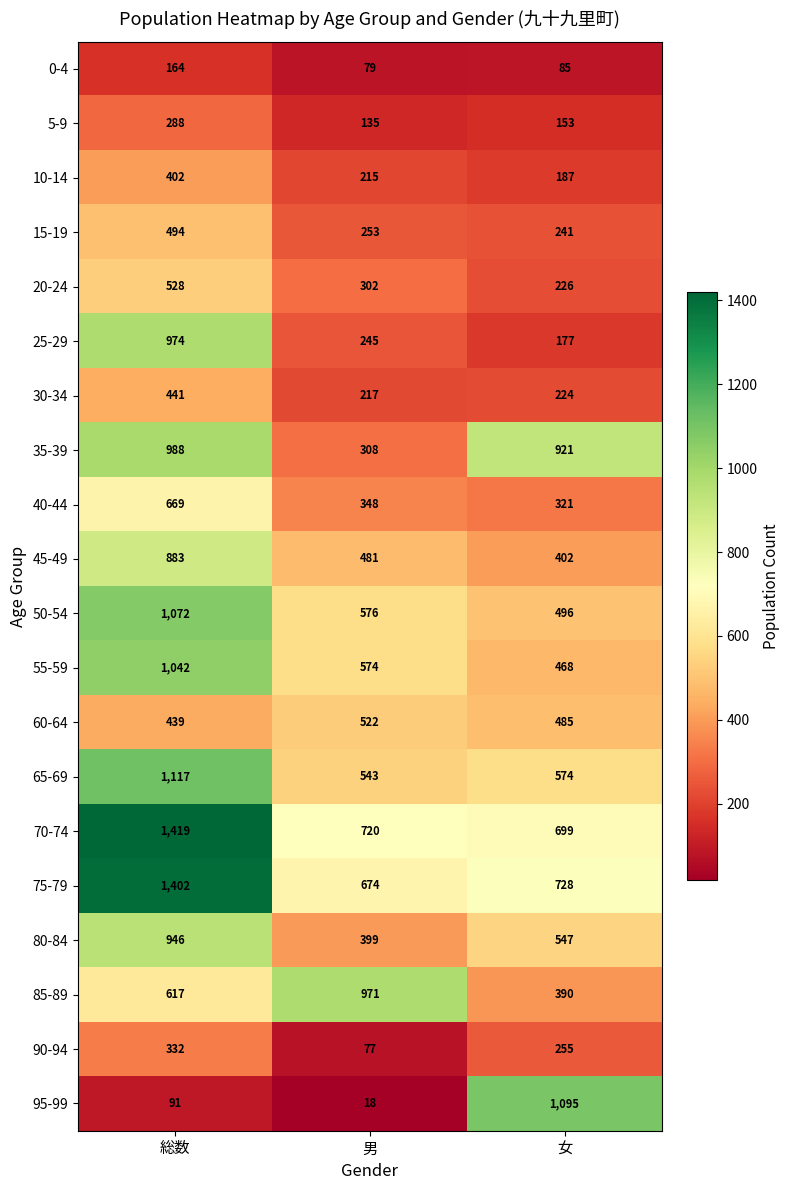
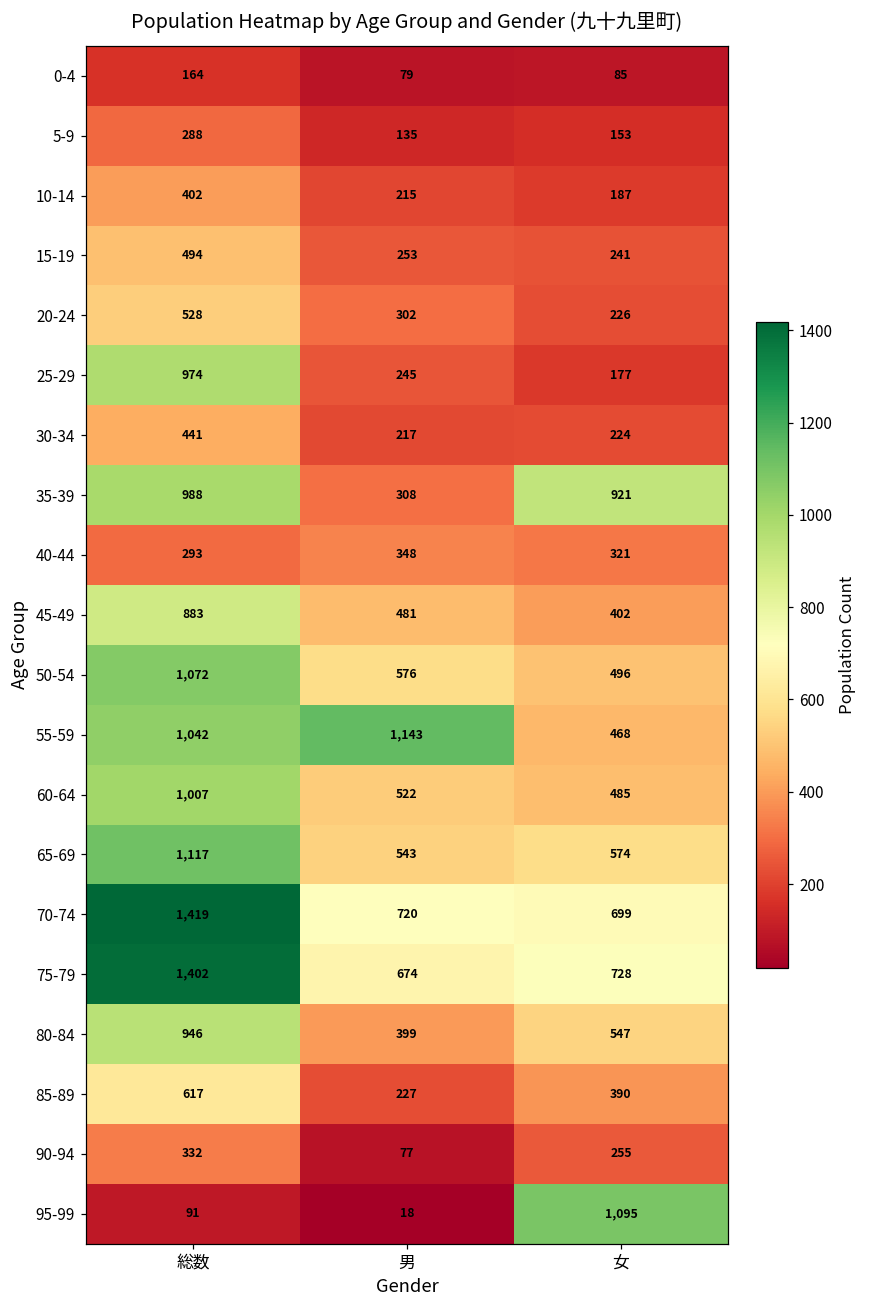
40-44, 総数: 669 -> 293
55-59, 男: 574 -> 1,143
60-64, 総数: 439 -> 1,007
85-89, 男: 971 -> 227
